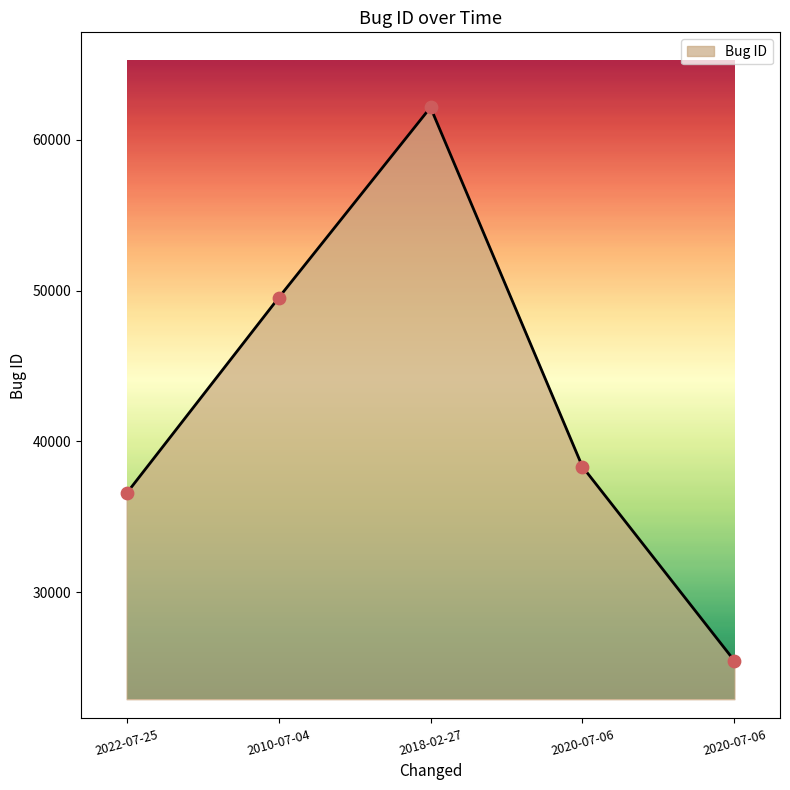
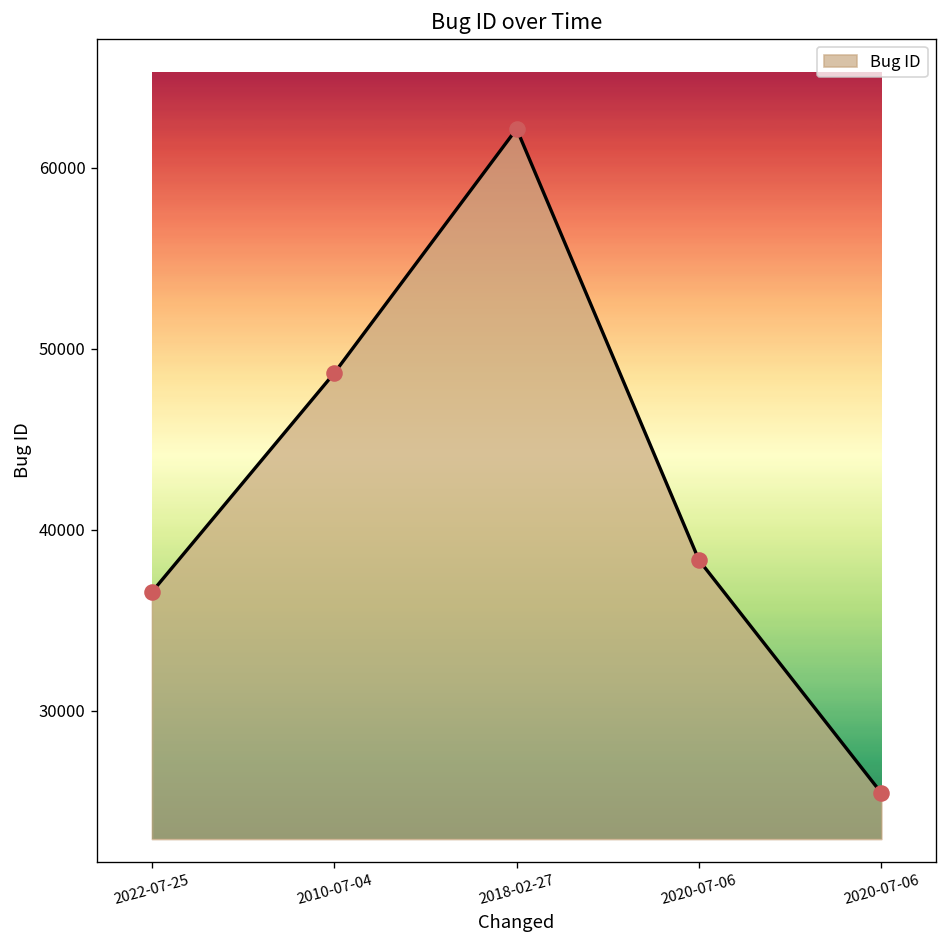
2010-07-04: 49500 -> 48700
